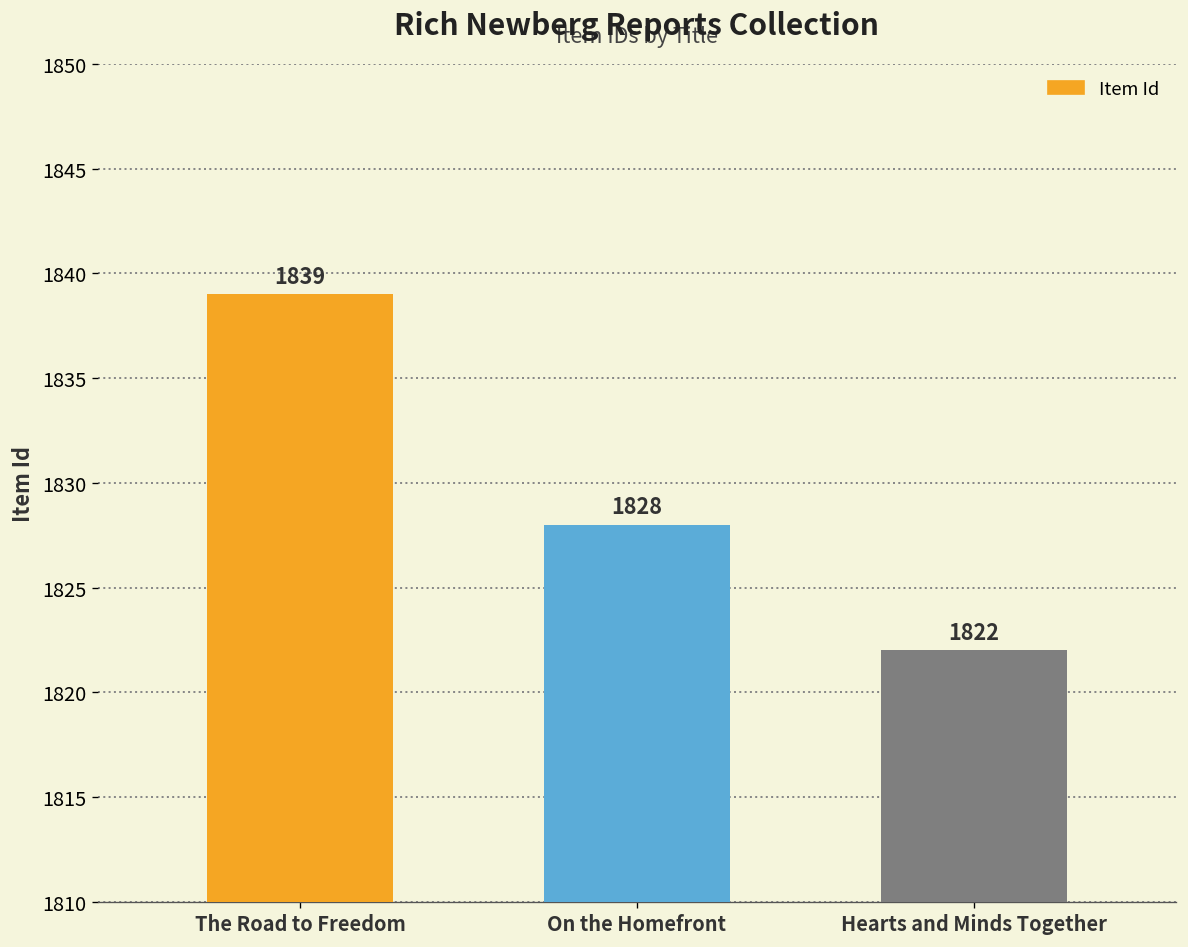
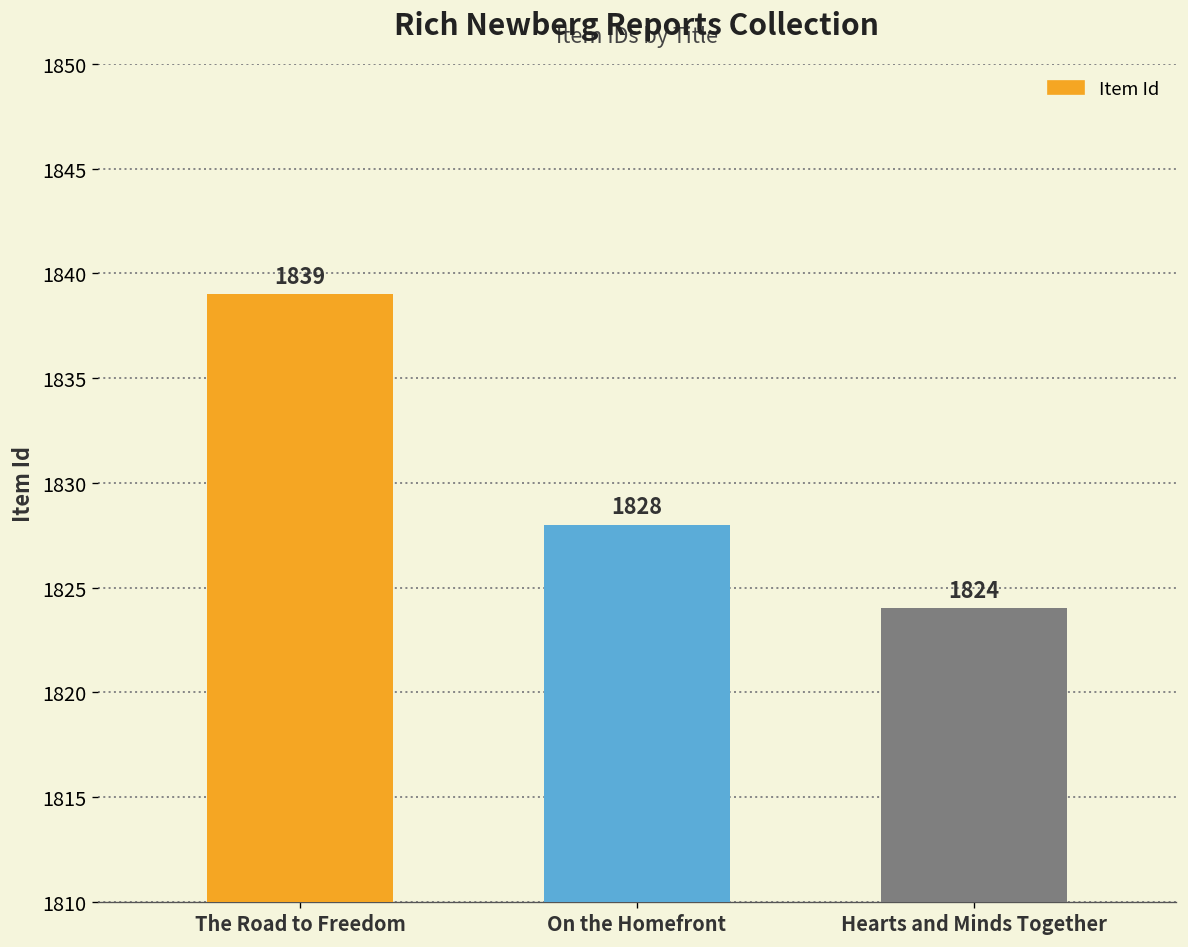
Hearts and Minds Together: 1822 -> 1824
